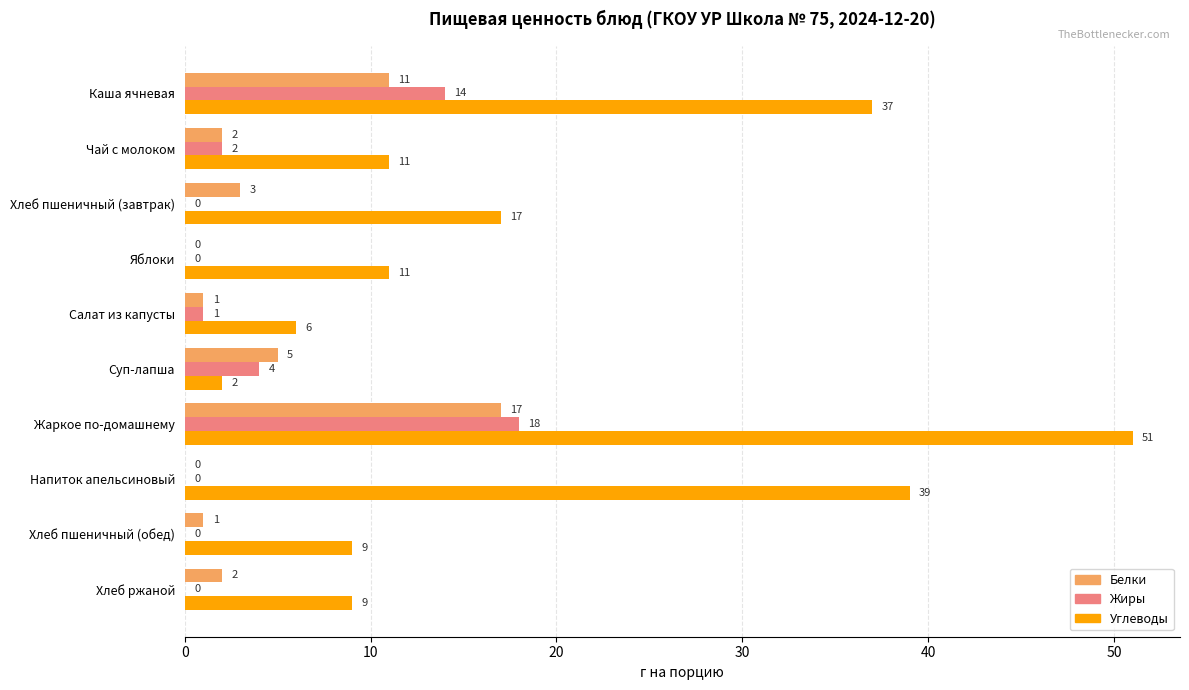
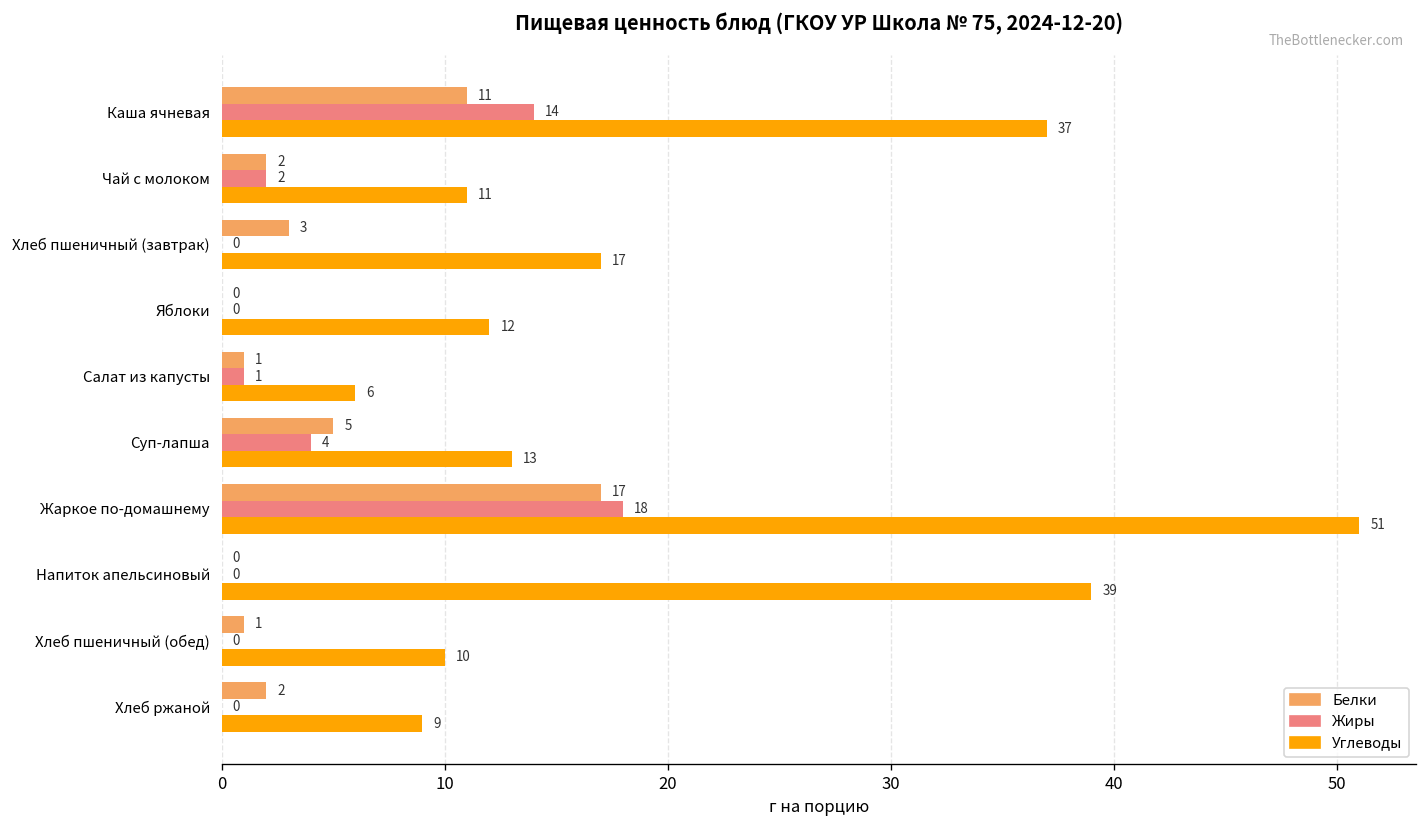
Углеводы, Яблоки: 11 -> 12
Углеводы, Суп-лапша: 2 -> 13
Углеводы, Хлеб пшеничный (обед): 9 -> 10
